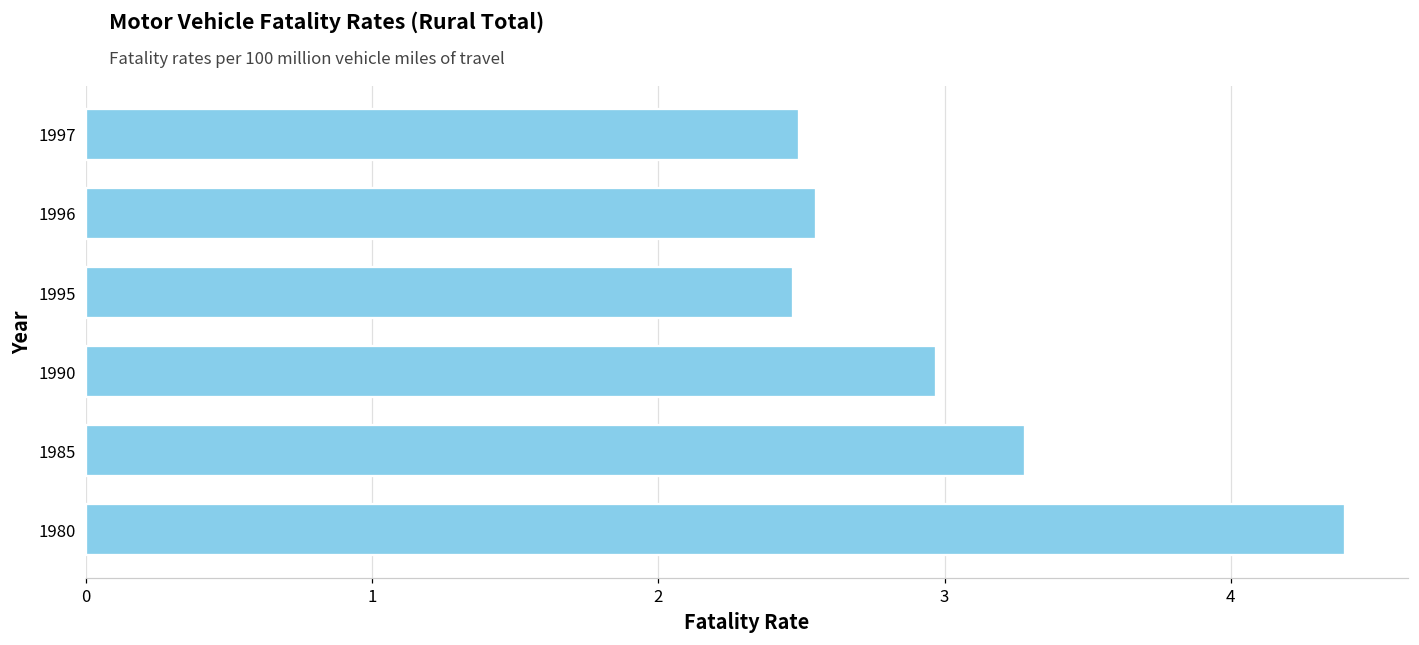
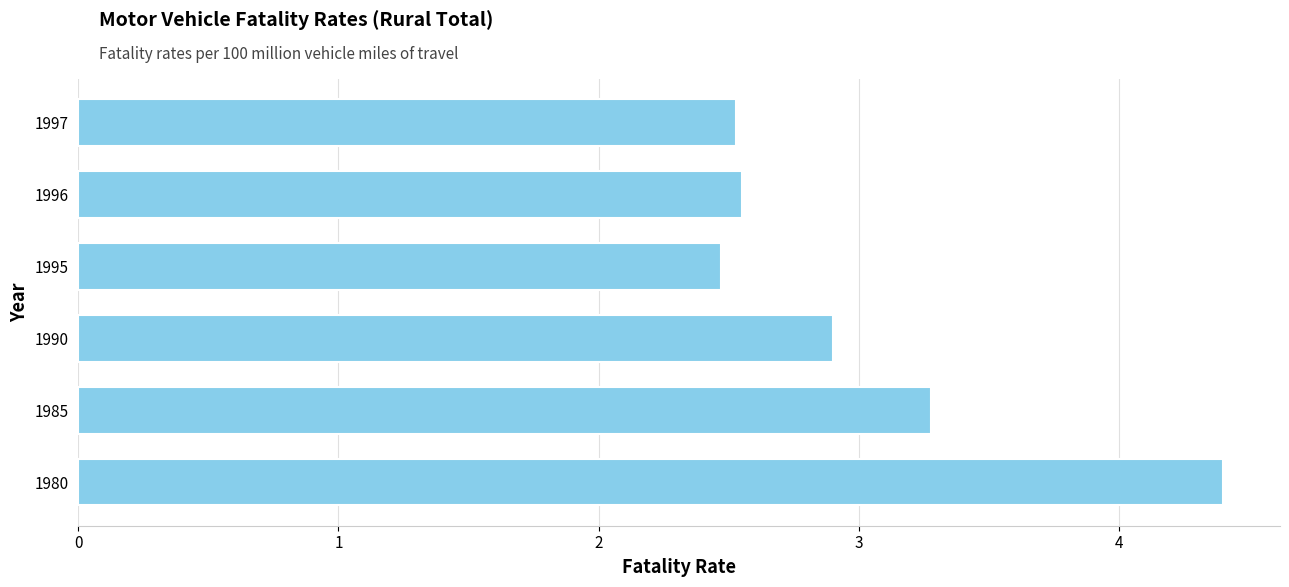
1997: 2.49 -> 2.53
1990: 2.97 -> 2.90
